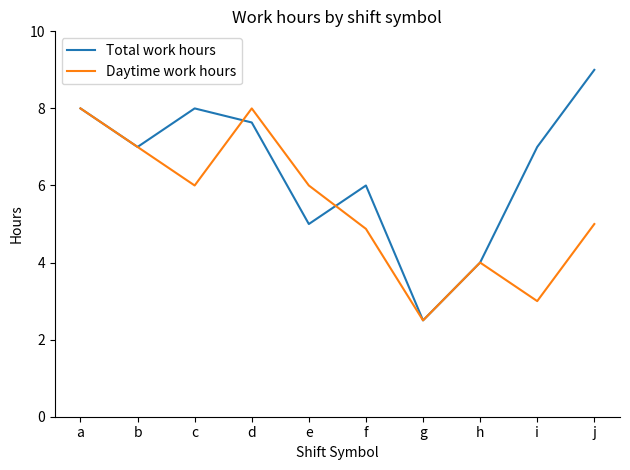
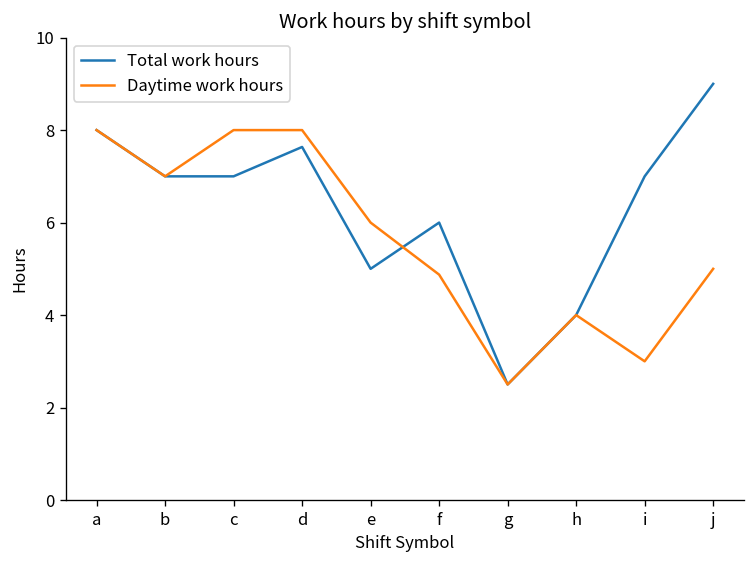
Total work hours, c: 8 -> 7
Daytime work hours, c: 6 -> 8
